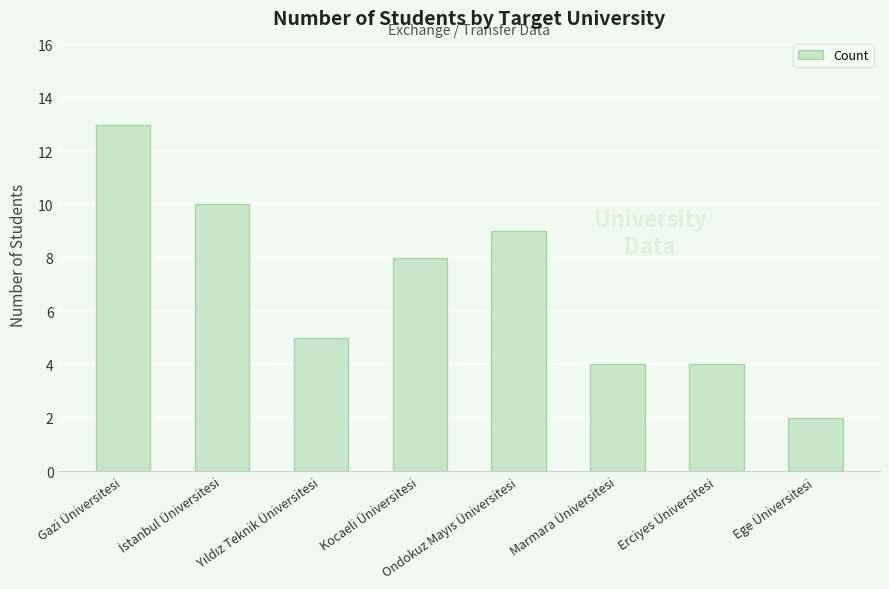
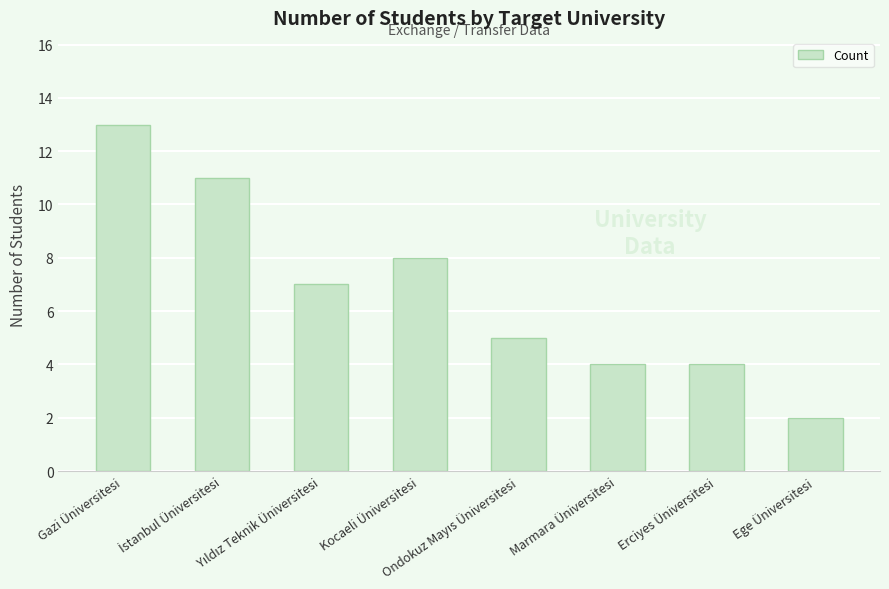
İstanbul Üniversitesi: 10 -> 11
Yıldız Teknik Üniversitesi: 5 -> 7
Ondokuz Mayıs Üniversitesi: 9 -> 5
